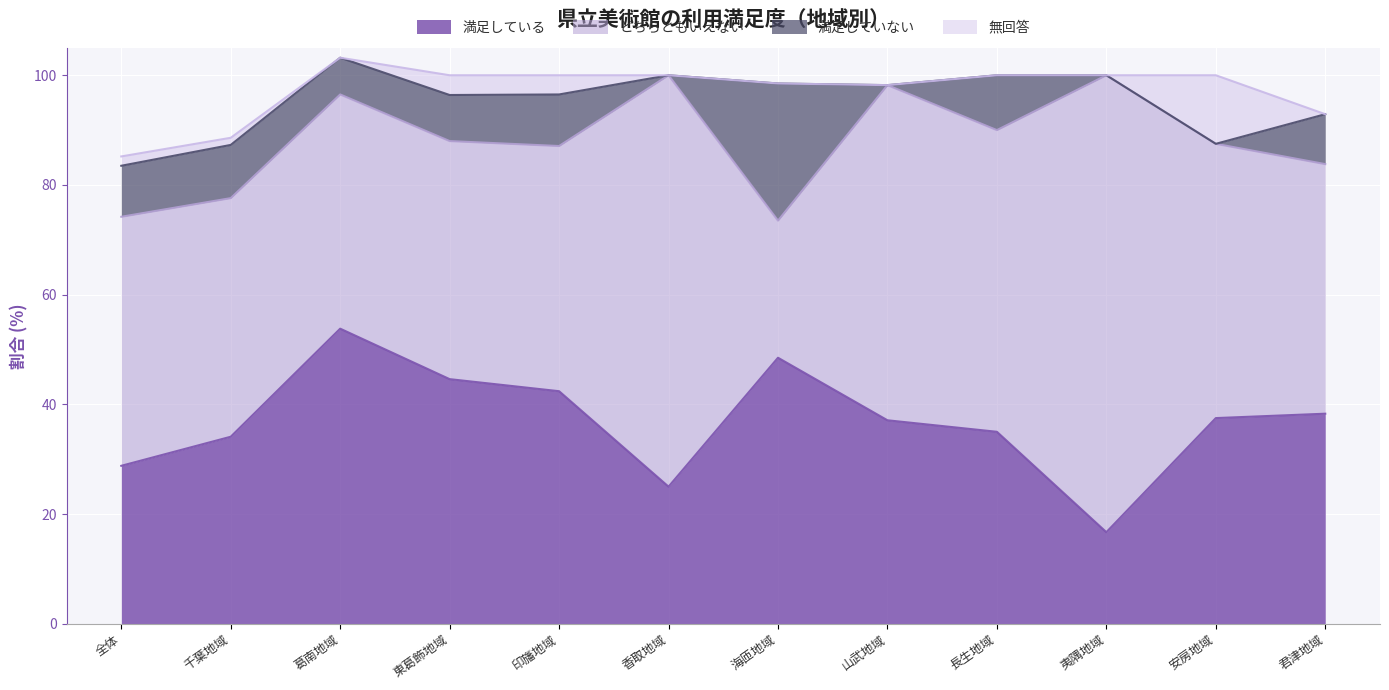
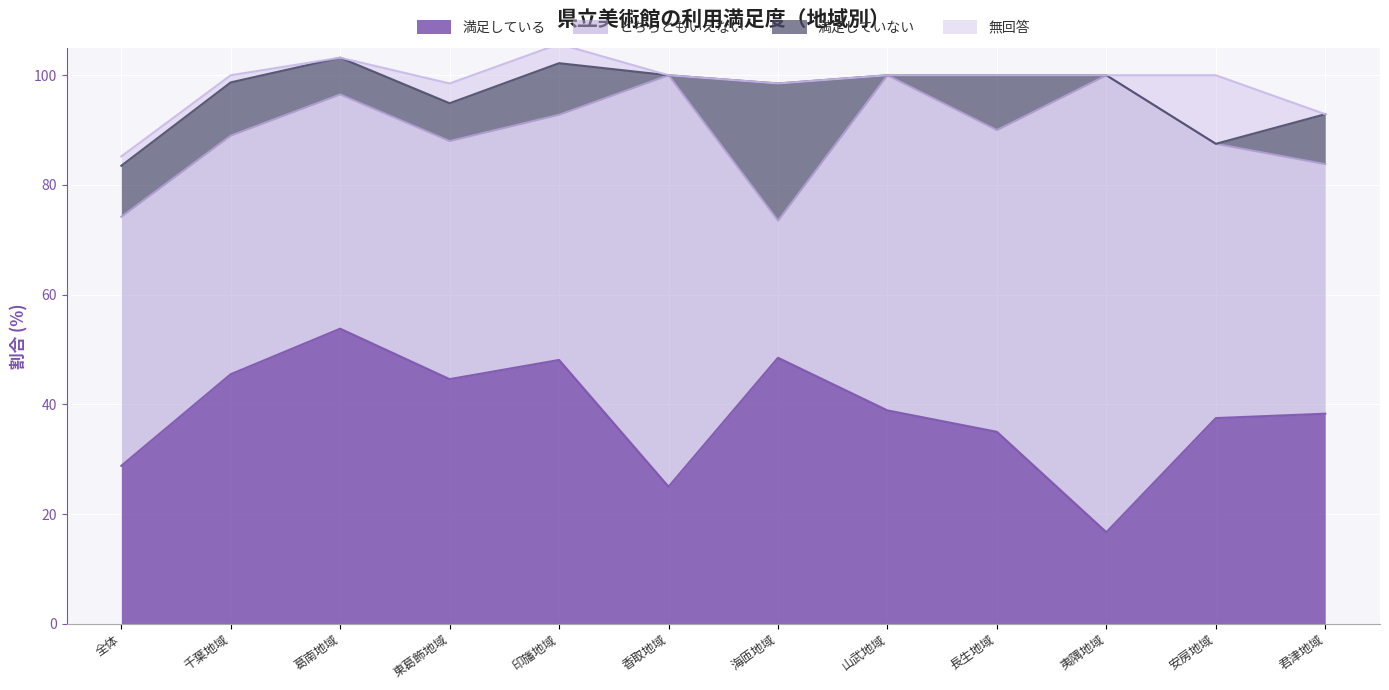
満足している, 千葉地域: 34 -> 46
満足していない, 東葛飾地域: 8 -> 7
満足している, 印旛地域: 42 -> 48
満足している, 山武地域: 37 -> 39
